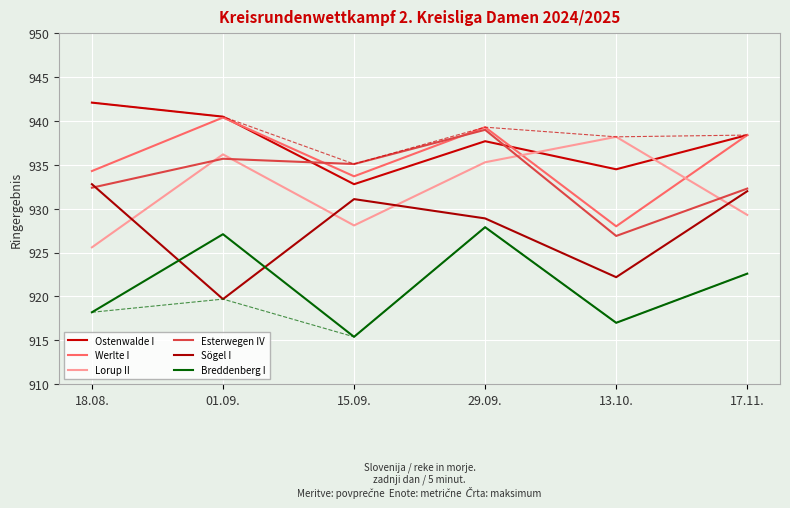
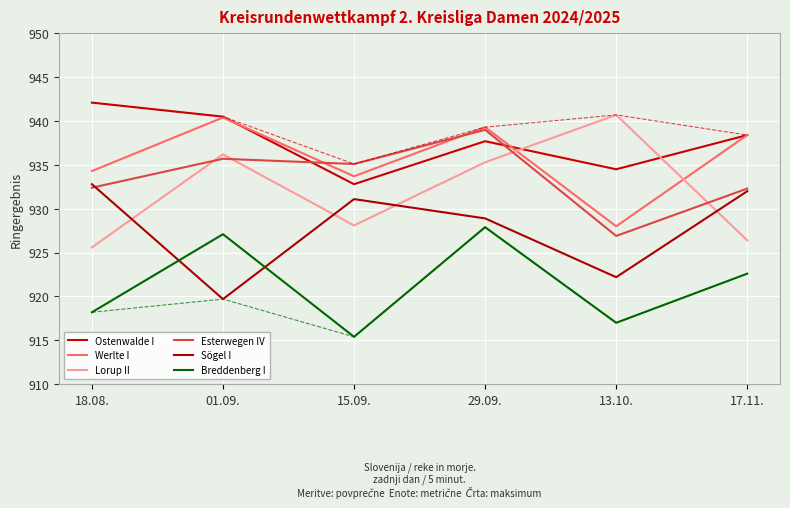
Lorup II, 13.10.: 938 -> 941
Lorup II, 17.11.: 929 -> 926
